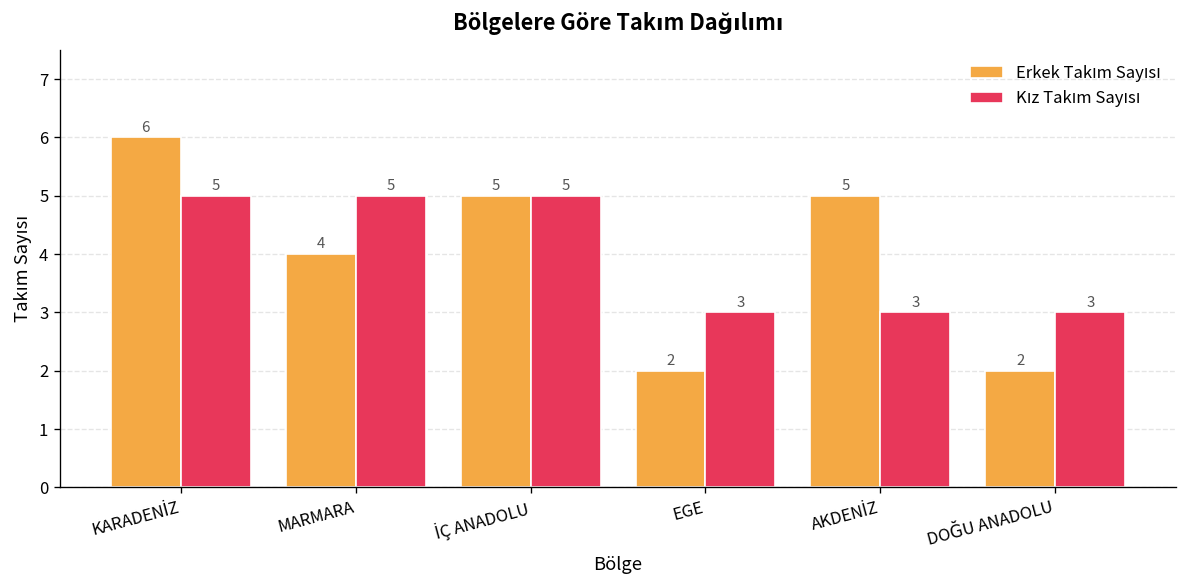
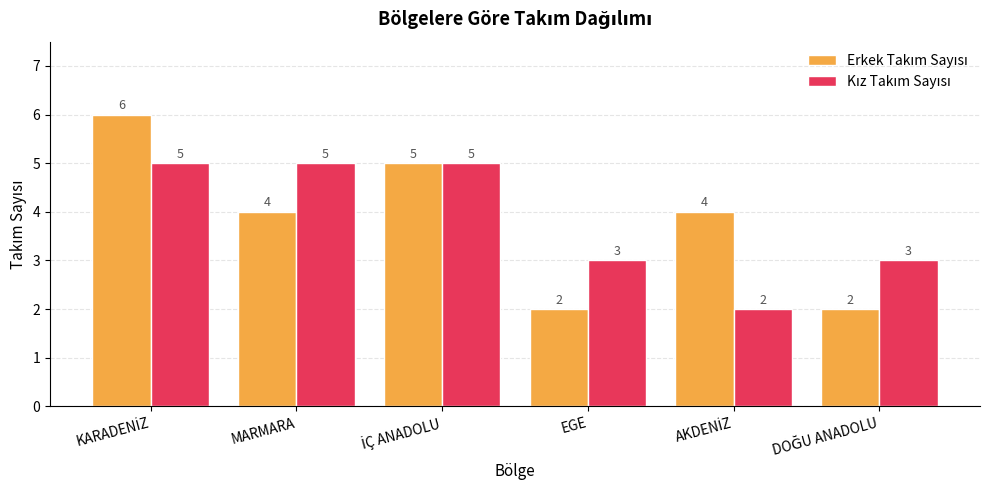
Erkek Takım Sayısı, AKDENİZ: 5 -> 4
Kız Takım Sayısı, AKDENİZ: 3 -> 2
